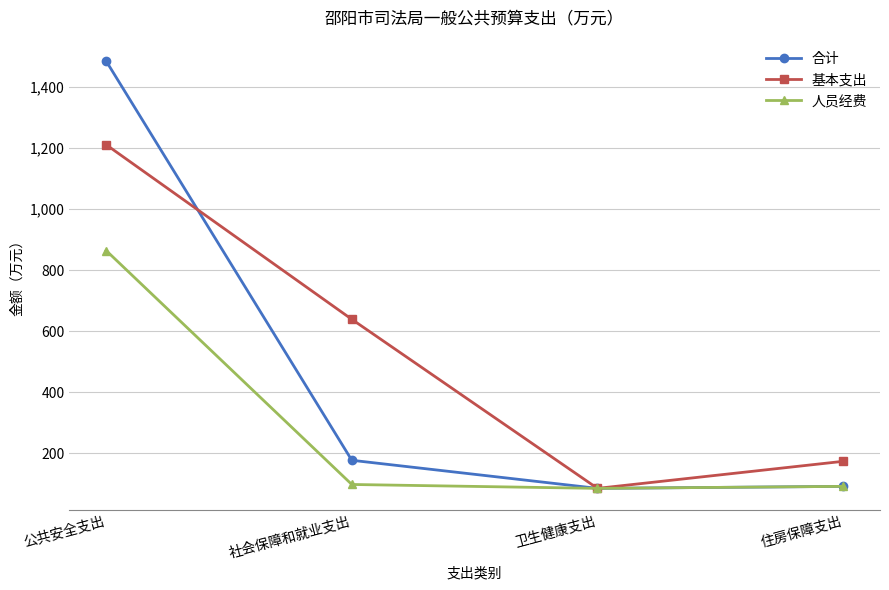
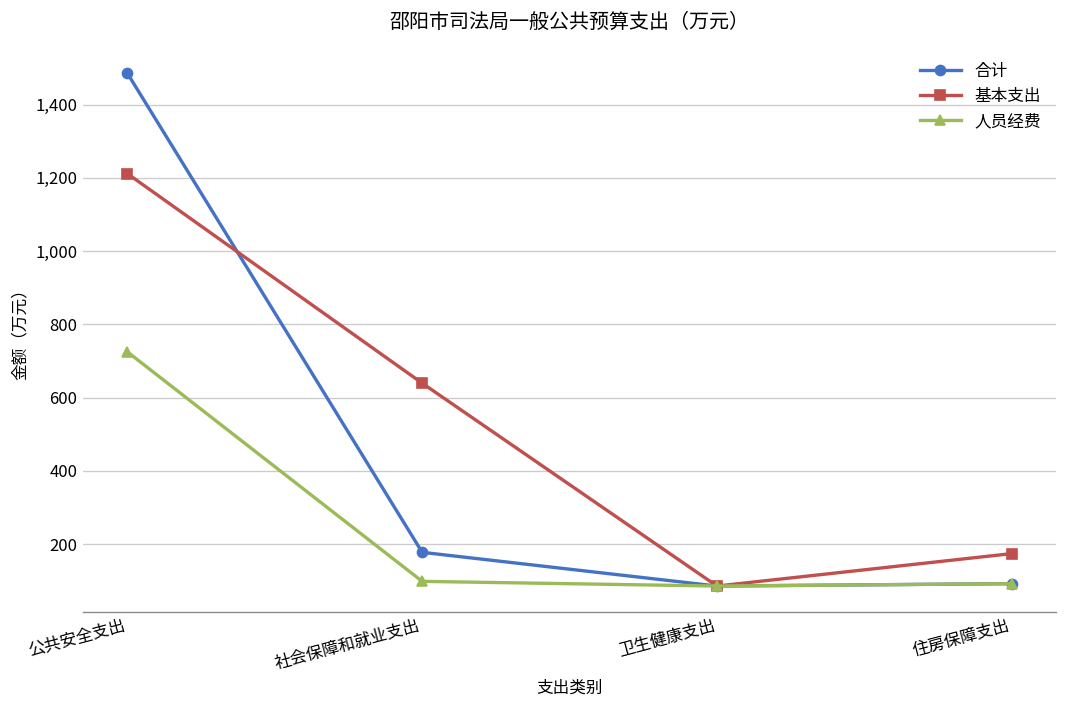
人员经费, 公共安全支出: 860 -> 720
